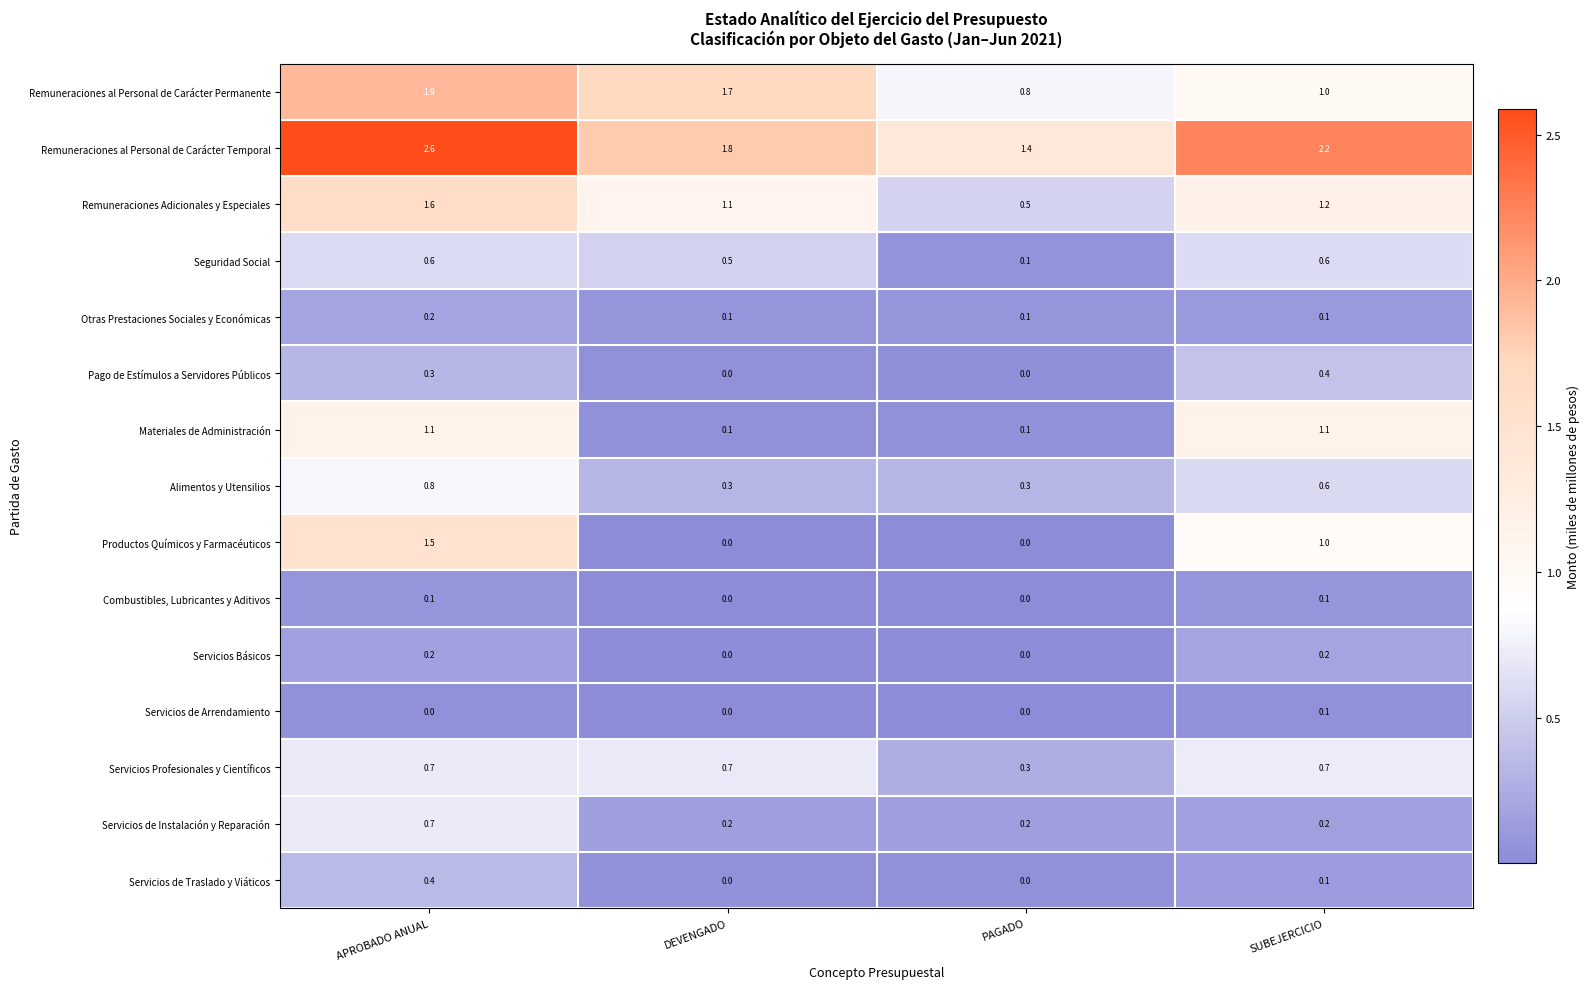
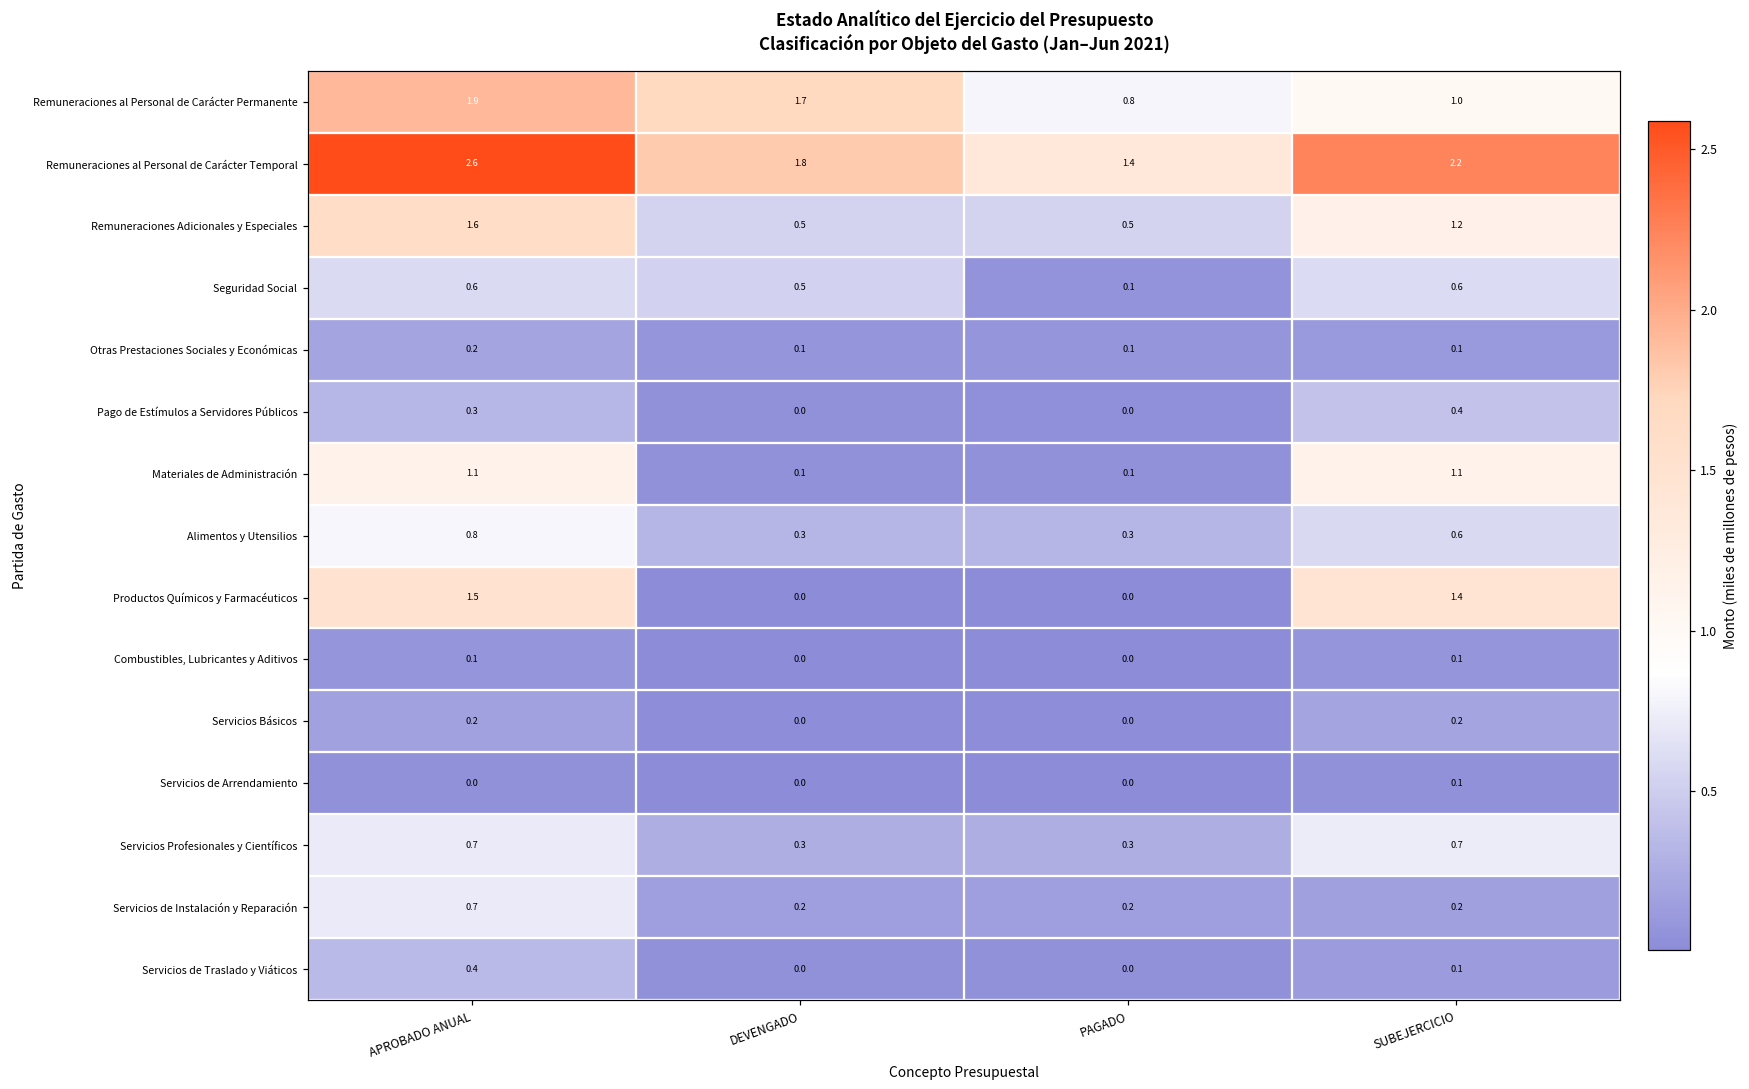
Remuneraciones Adicionales y Especiales, DEVENGADO: 1.1 -> 0.5
Productos Químicos y Farmacéuticos, SUBEJERCICIO: 1.0 -> 1.4
Servicios Profesionales y Científicos, DEVENGADO: 0.7 -> 0.3
